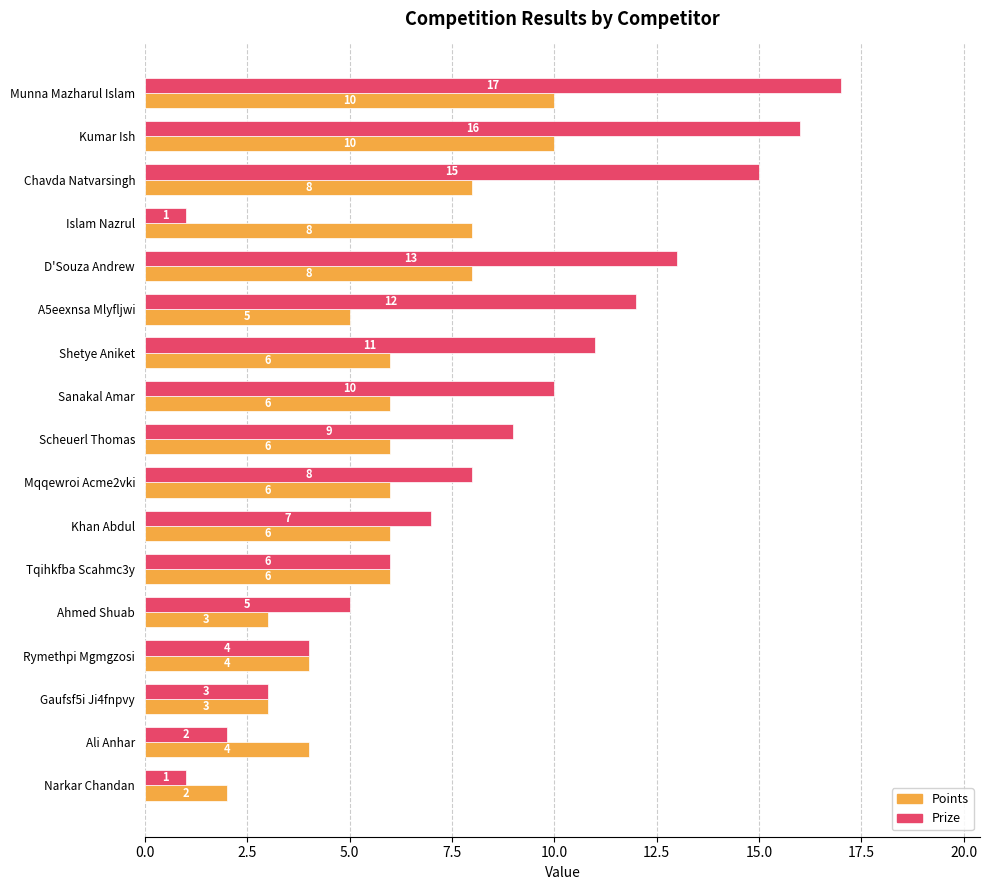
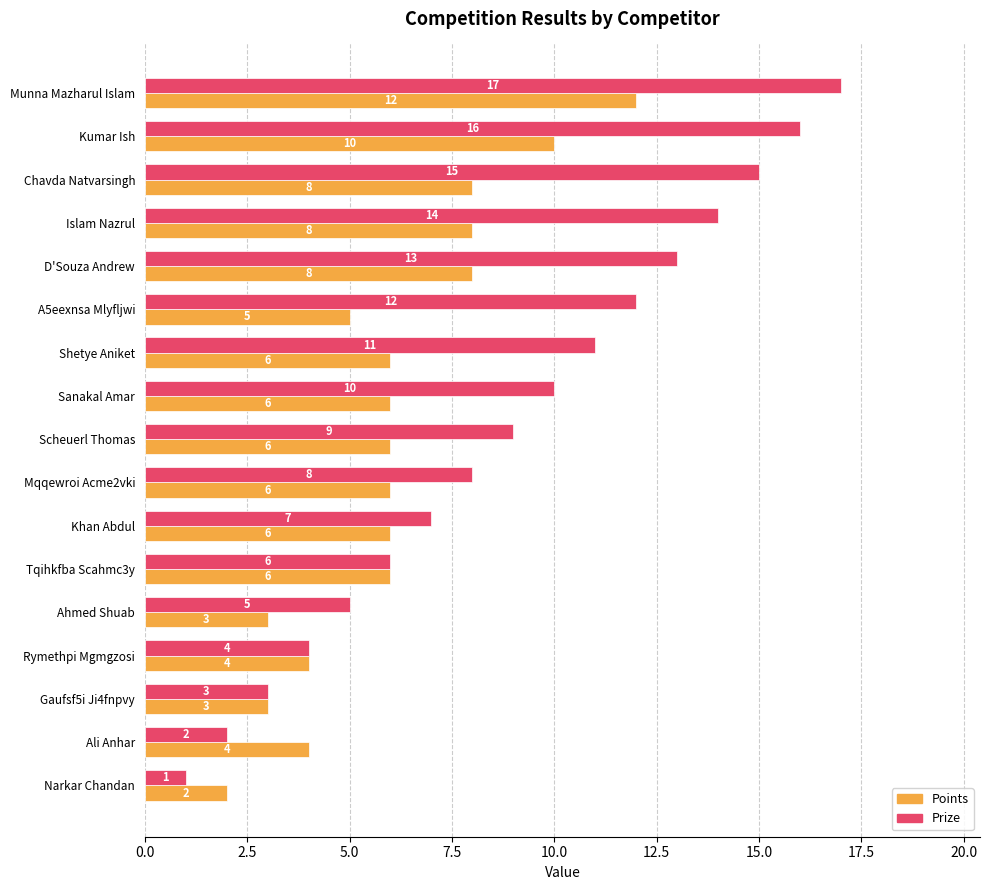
Points, Munna Mazharul Islam: 10 -> 12
Prize, Islam Nazrul: 1 -> 14
